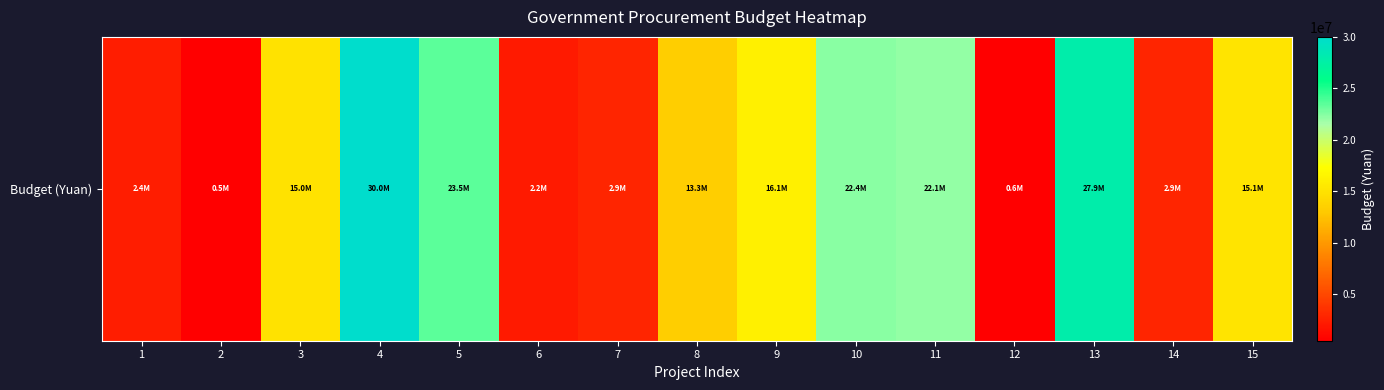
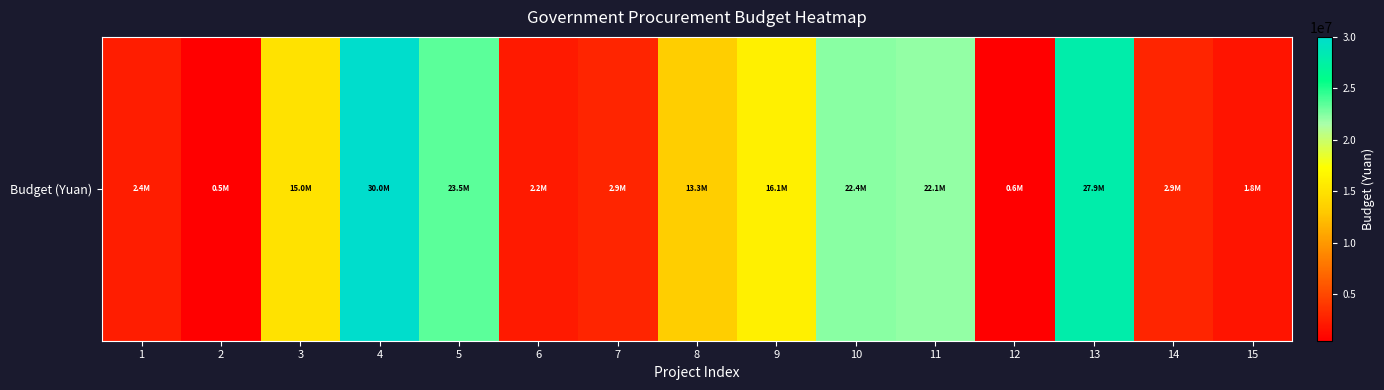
Budget (Yuan), 15: 15.1M -> 1.8M
